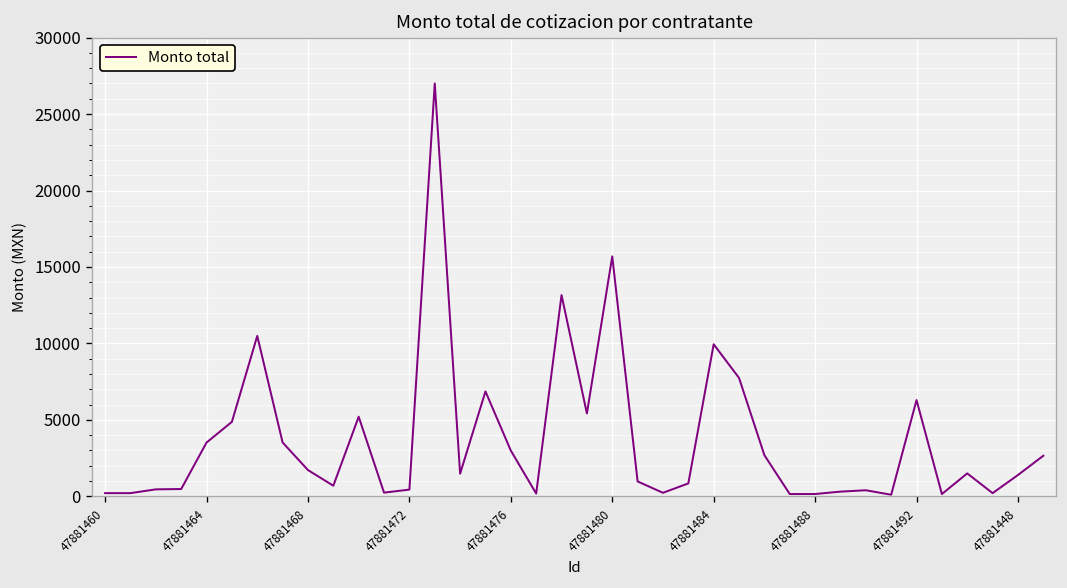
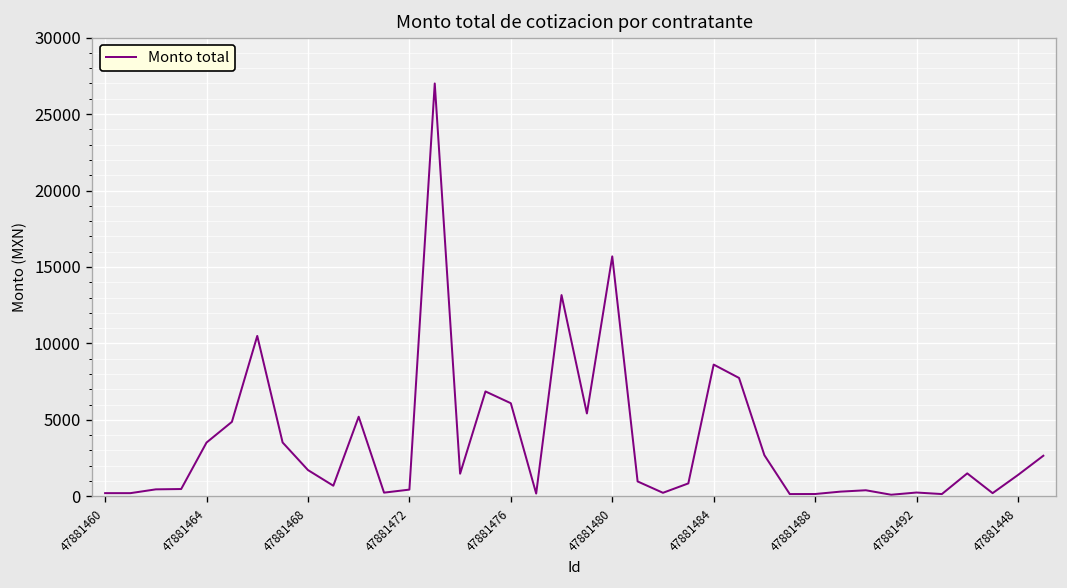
47881476: 3000 -> 6100
47881484: 9900 -> 8600
47881492: 6300 -> 300
